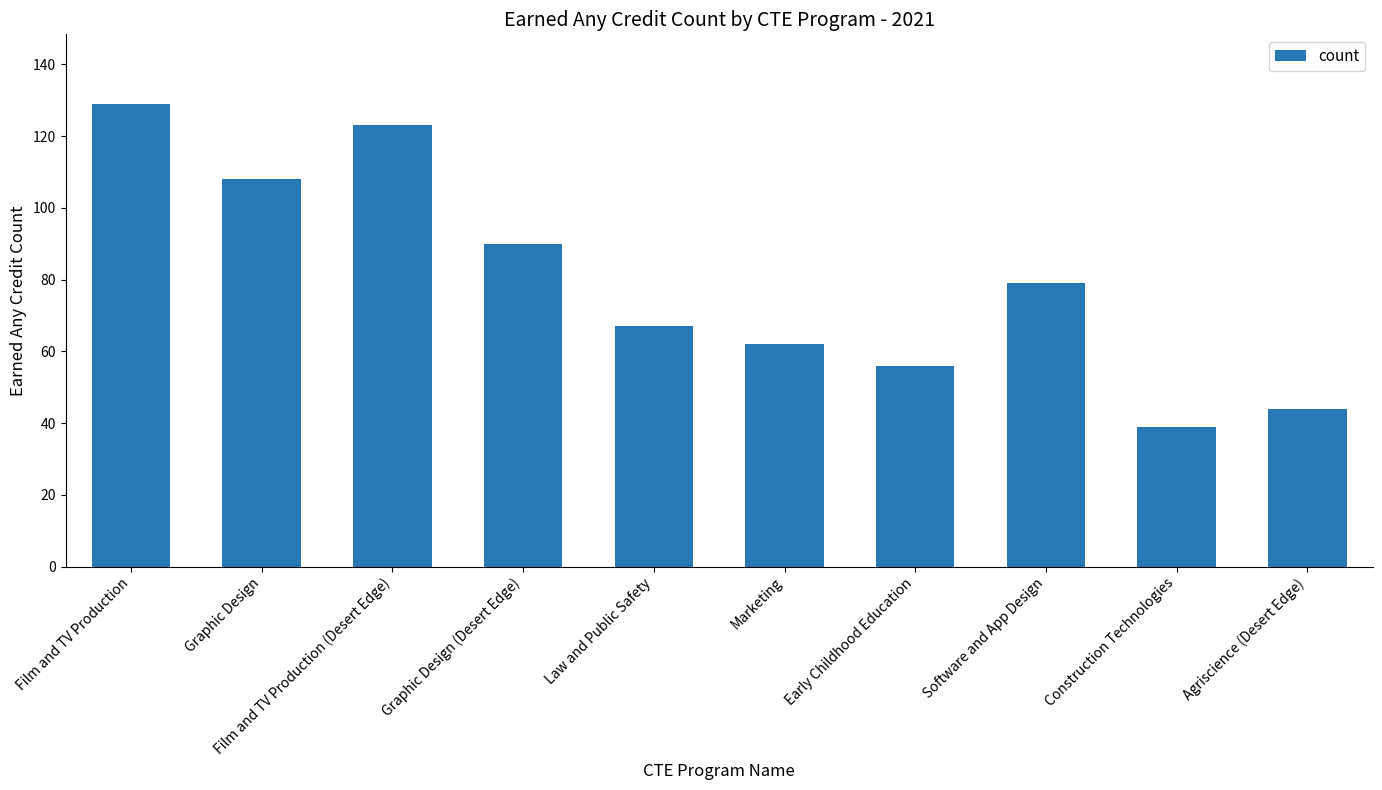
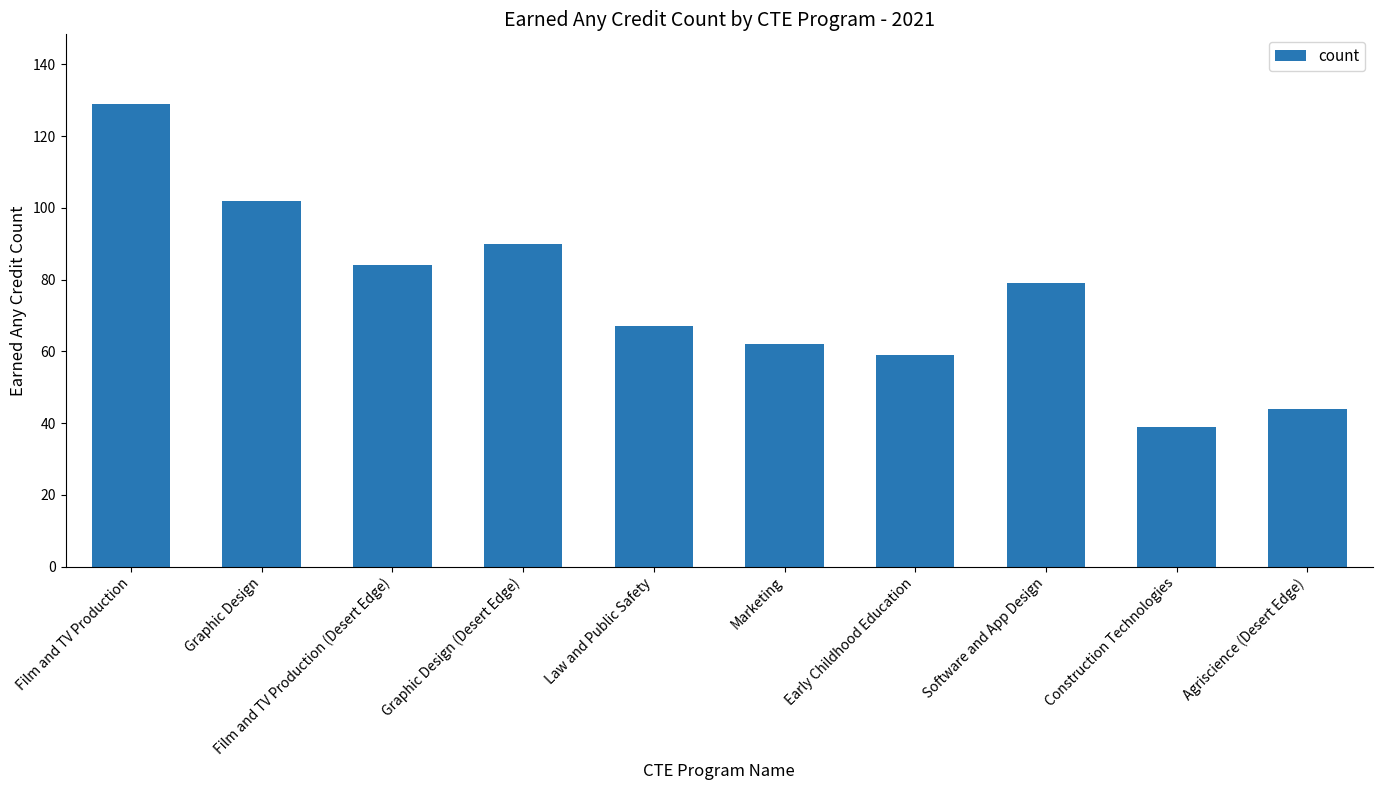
Graphic Design: 108 -> 102
Film and TV Production (Desert Edge): 123 -> 84
Early Childhood Education: 56 -> 59
